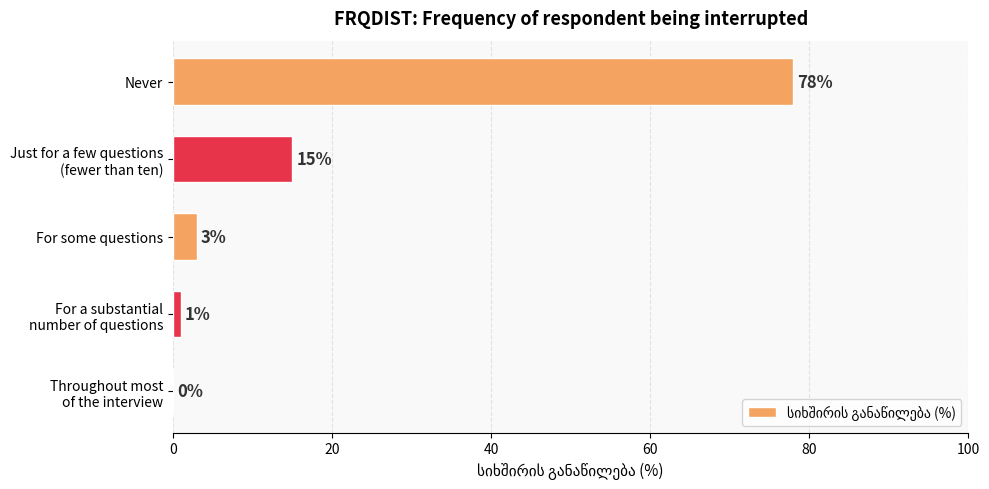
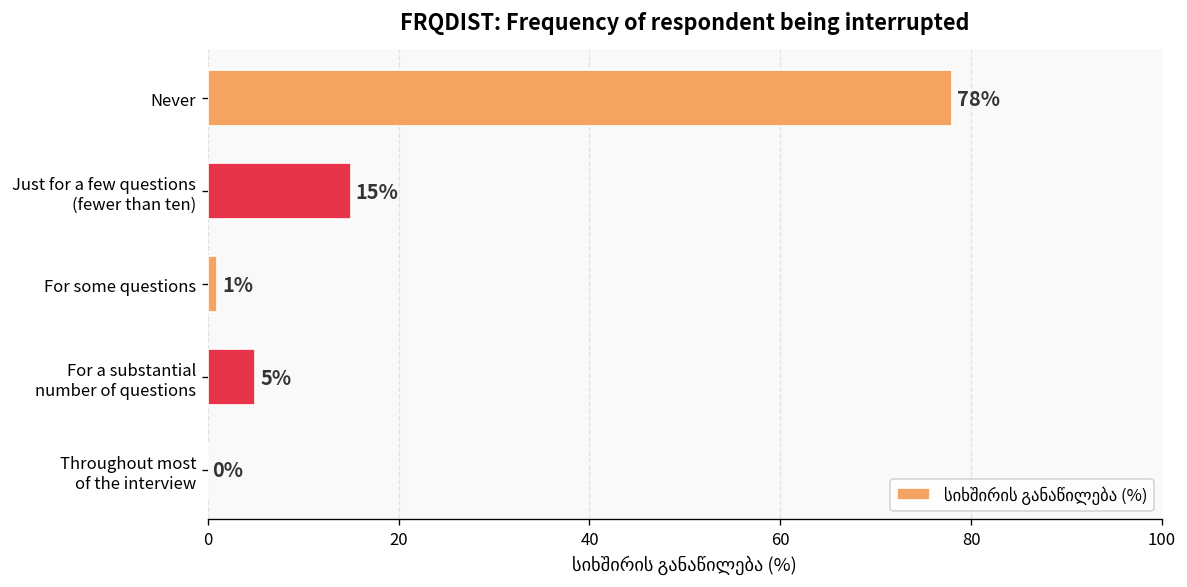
For some questions: 3% -> 1%
For a substantial number of questions: 1% -> 5%
